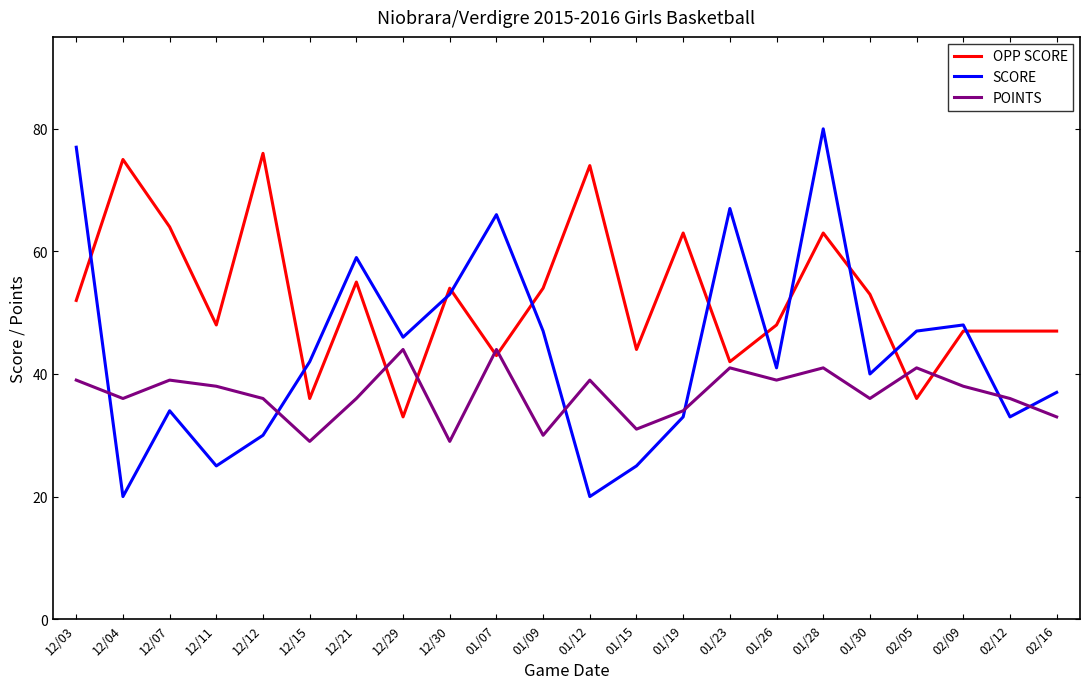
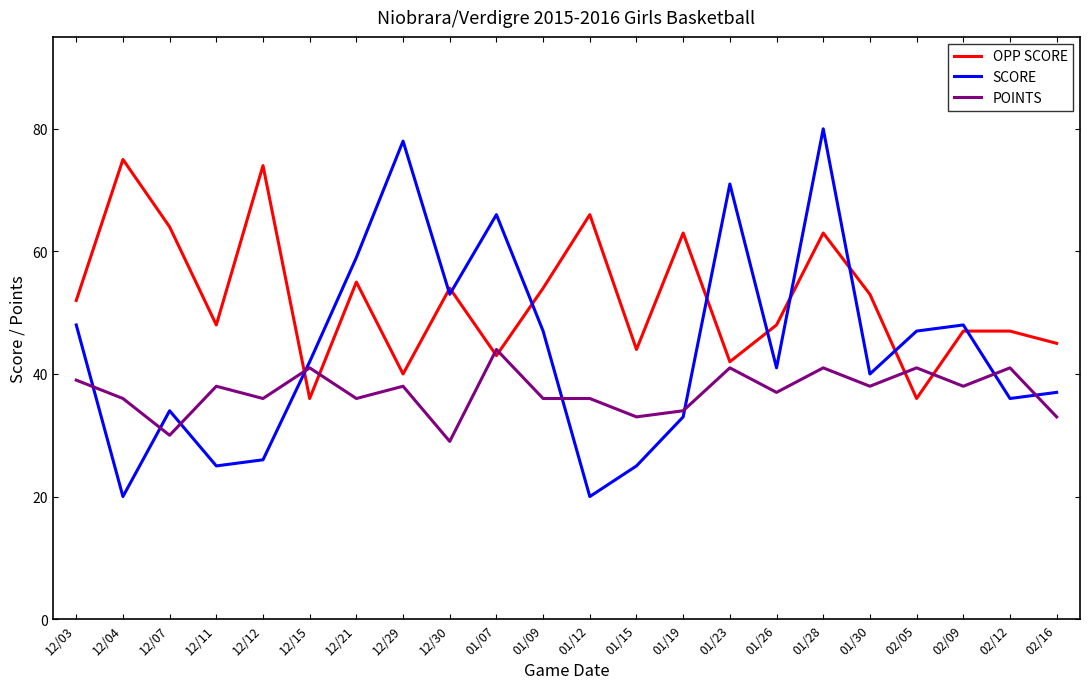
SCORE, 12/03: 77 -> 48
POINTS, 12/07: 39 -> 30
OPP SCORE, 12/12: 76 -> 74
SCORE, 12/12: 30 -> 26
POINTS, 12/15: 29 -> 41
OPP SCORE, 12/29: 33 -> 40
SCORE, 12/29: 46 -> 78
POINTS, 12/29: 44 -> 38
POINTS, 01/09: 30 -> 36
OPP SCORE, 01/12: 74 -> 66
POINTS, 01/12: 39 -> 36
POINTS, 01/15: 31 -> 33
SCORE, 01/23: 67 -> 71
POINTS, 01/26: 39 -> 37
POINTS, 01/30: 36 -> 38
SCORE, 02/12: 33 -> 36
POINTS, 02/12: 36 -> 41
OPP SCORE, 02/16: 47 -> 45
